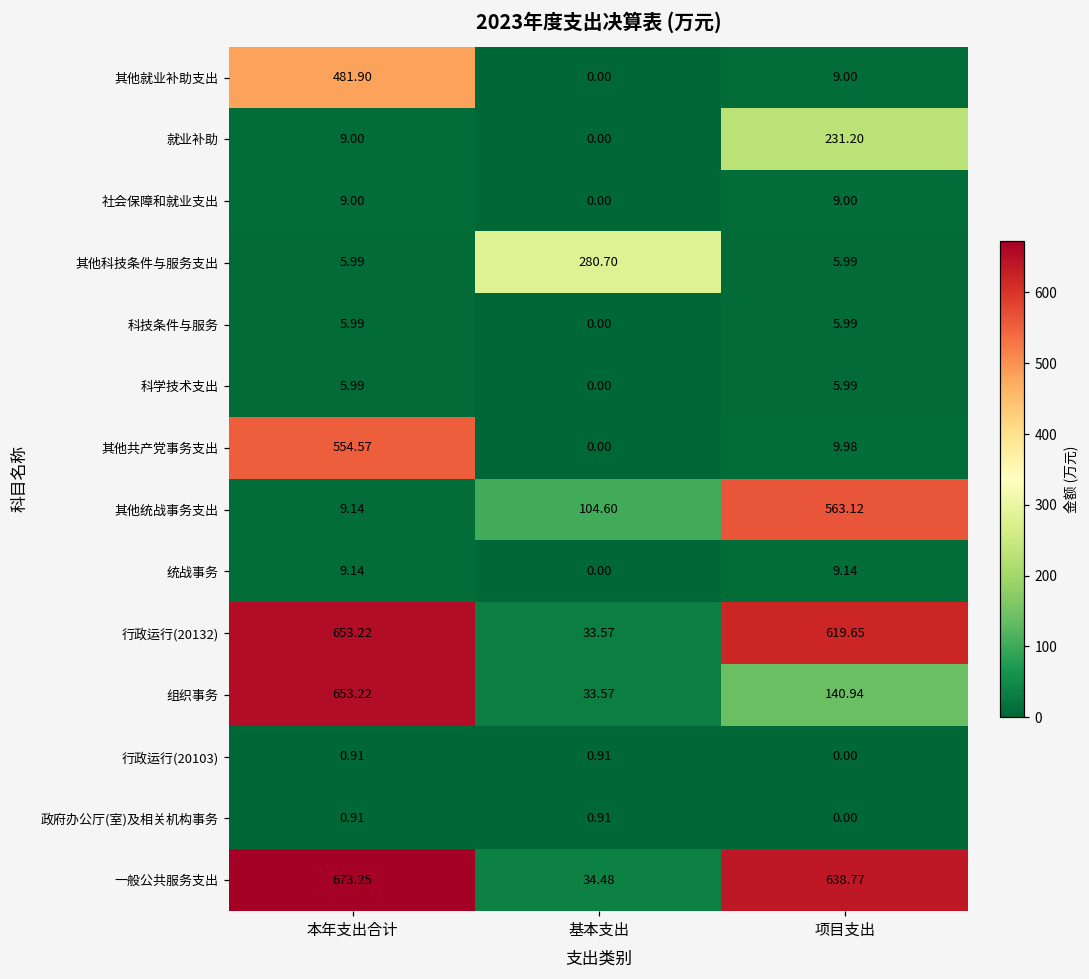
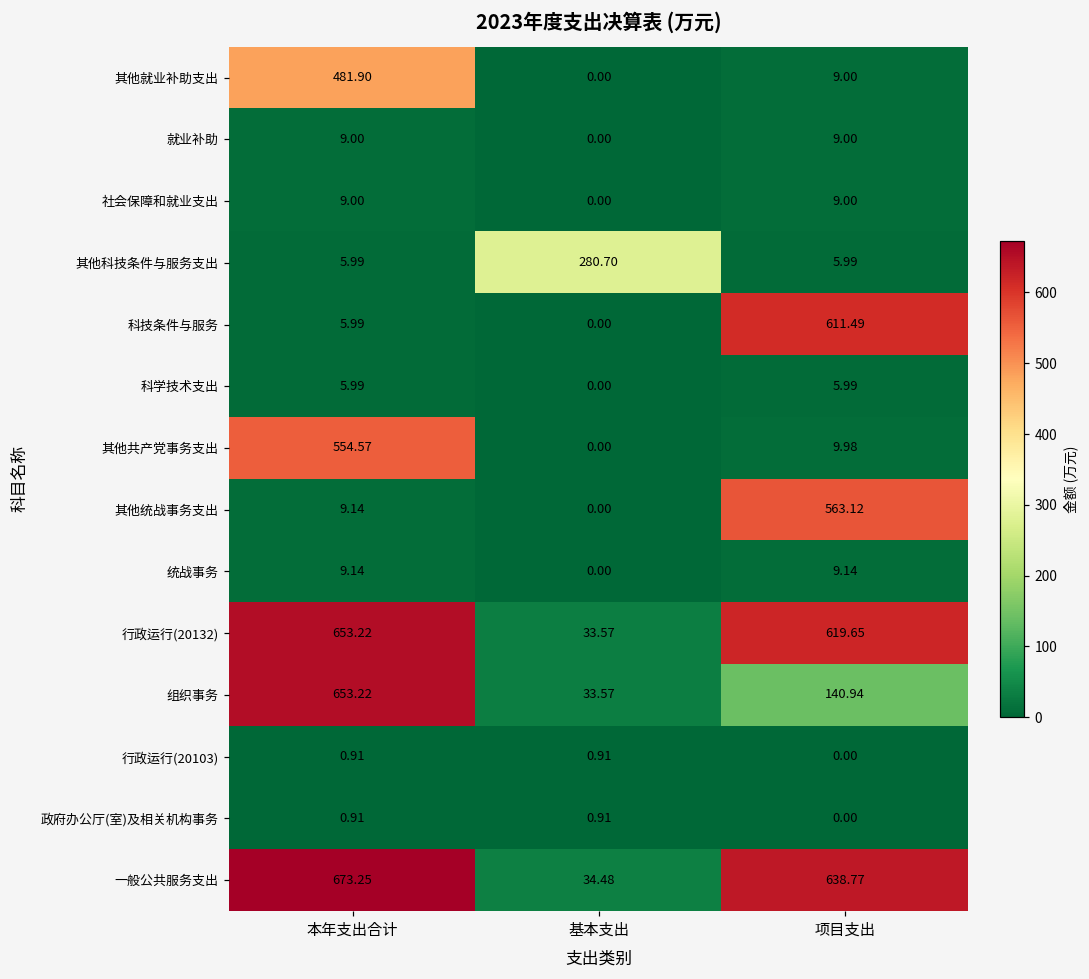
就业补助, 项目支出: 231.20 -> 9.00
科技条件与服务, 项目支出: 5.99 -> 611.49
其他统战事务支出, 基本支出: 104.60 -> 0.00
